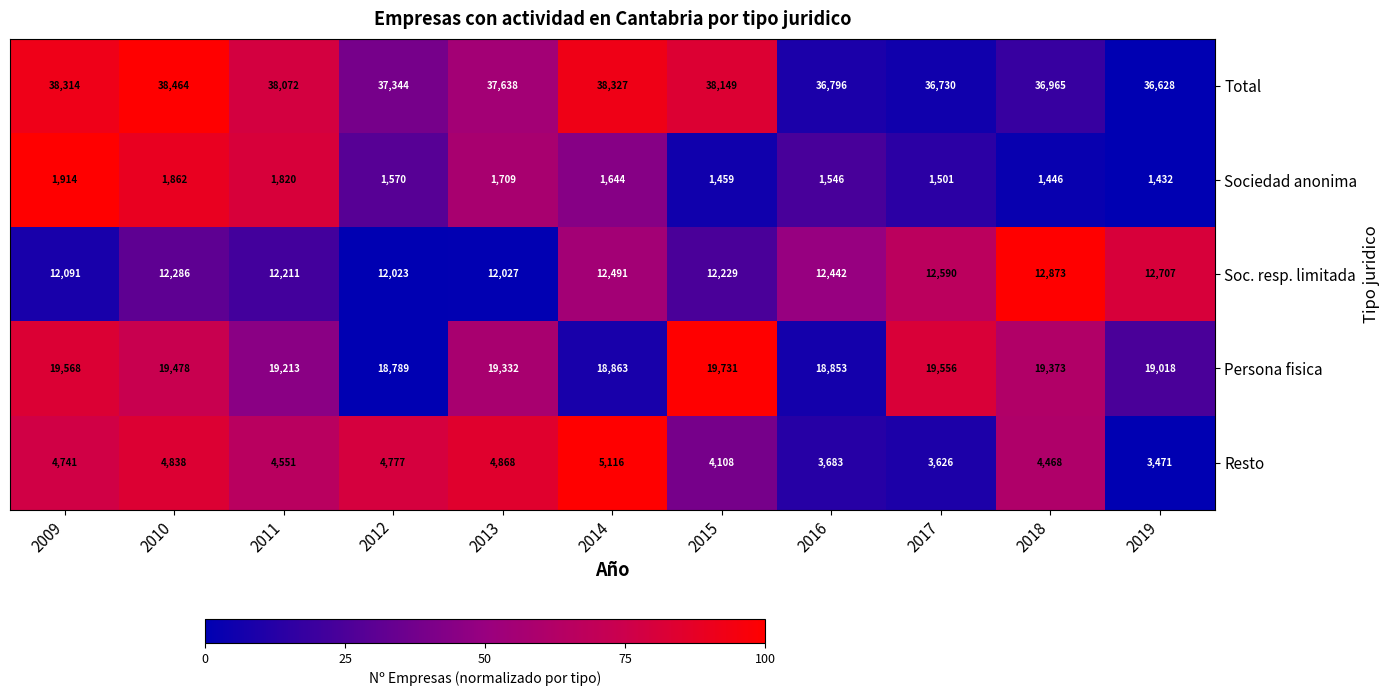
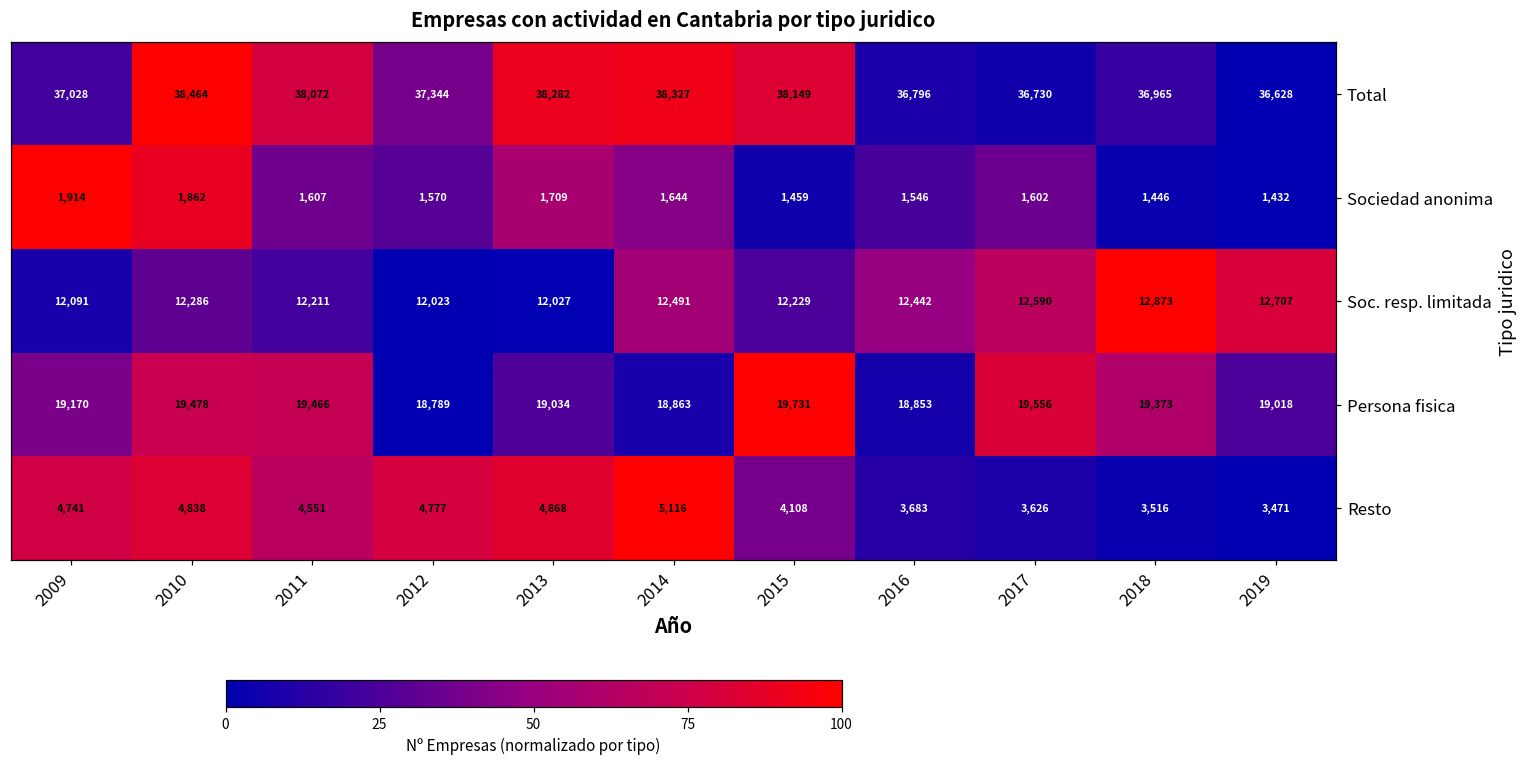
Total, 2009: 38,314 -> 37,028
Total, 2013: 37,638 -> 38,282
Sociedad anonima, 2011: 1,820 -> 1,607
Sociedad anonima, 2017: 1,501 -> 1,602
Persona fisica, 2009: 19,568 -> 19,170
Persona fisica, 2011: 19,213 -> 19,466
Persona fisica, 2013: 19,332 -> 19,034
Resto, 2018: 4,468 -> 3,516
